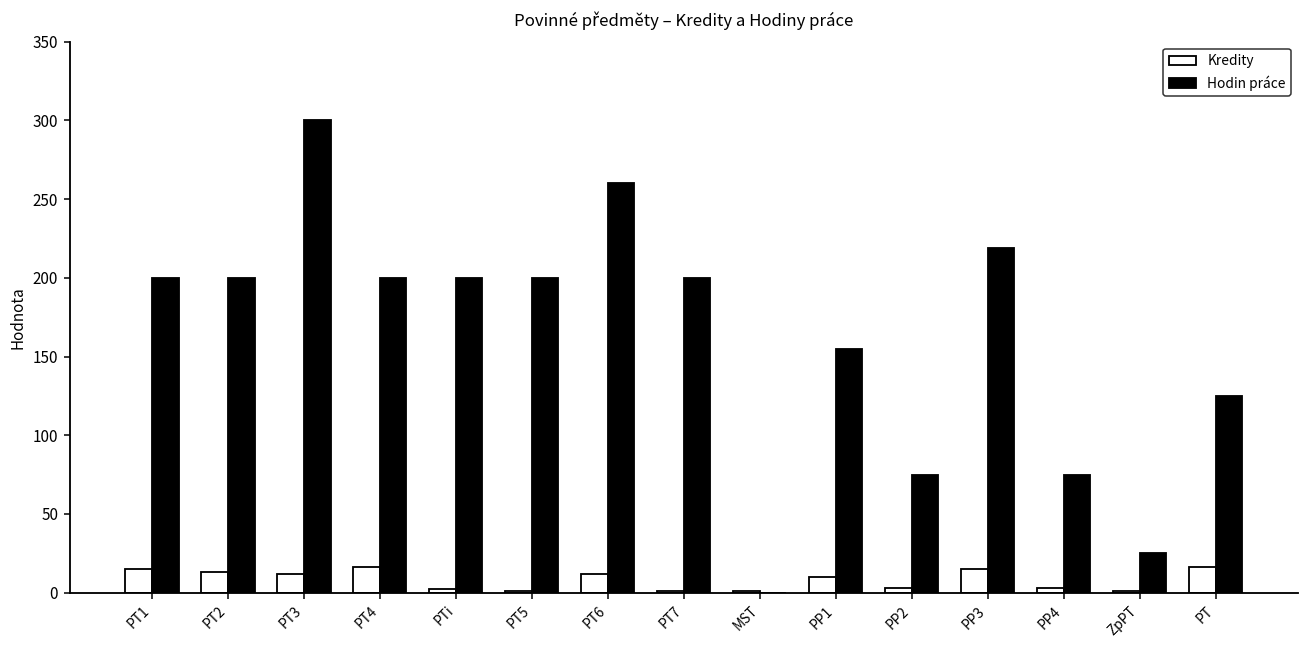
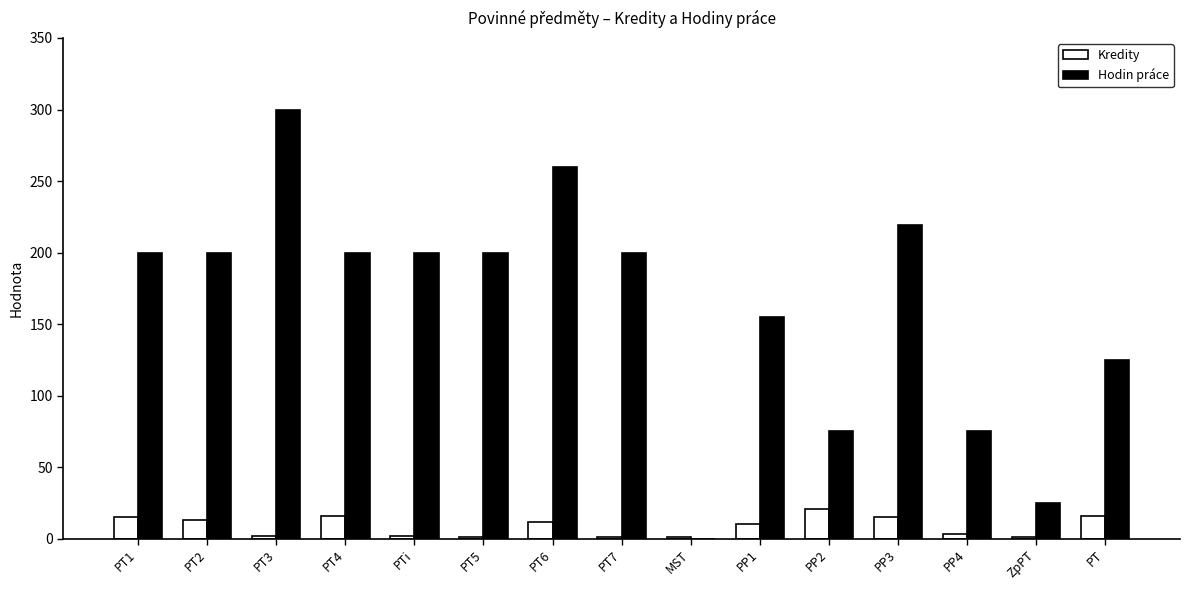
Kredity, PT3: 12 -> 2
Kredity, PP2: 3 -> 21
